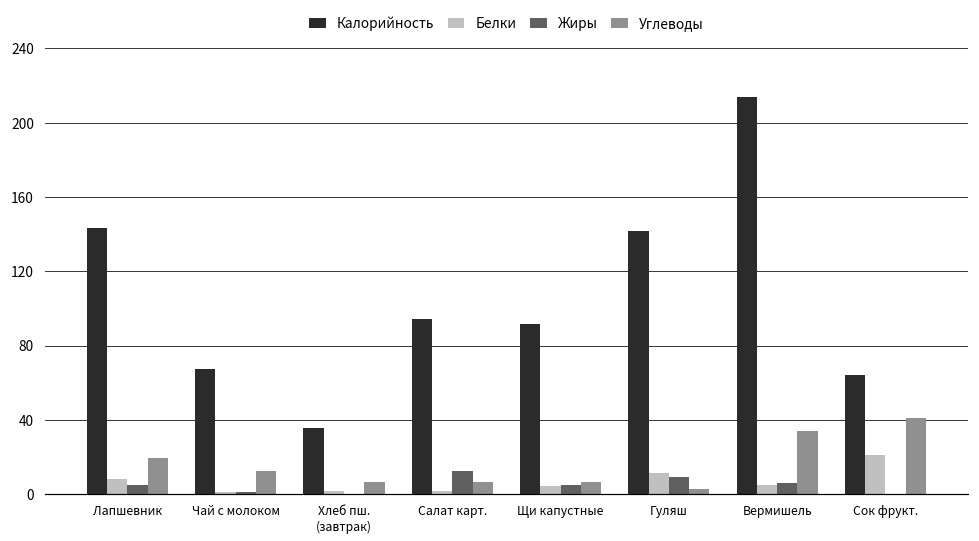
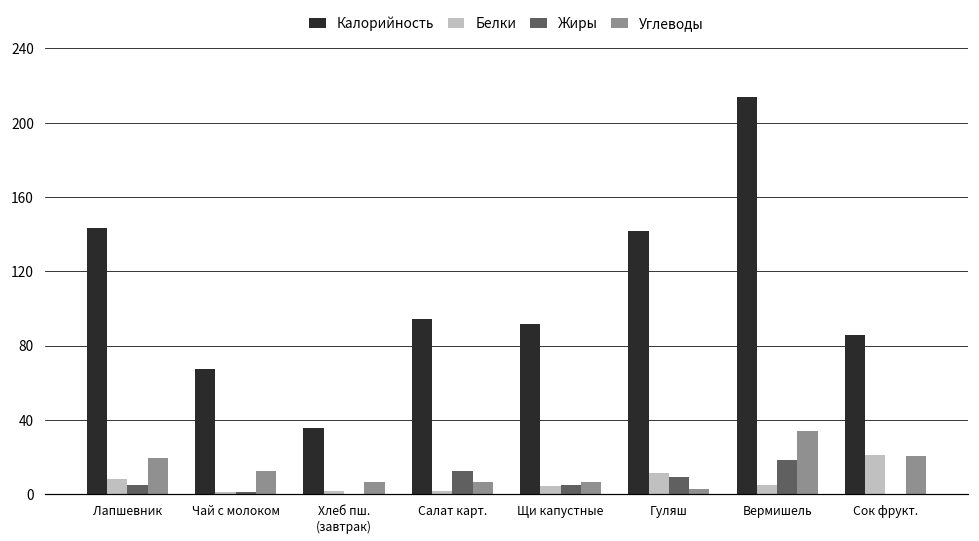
Жиры, Вермишель: 6 -> 18
Калорийность, Сок фрукт.: 64 -> 86
Углеводы, Сок фрукт.: 41 -> 21
